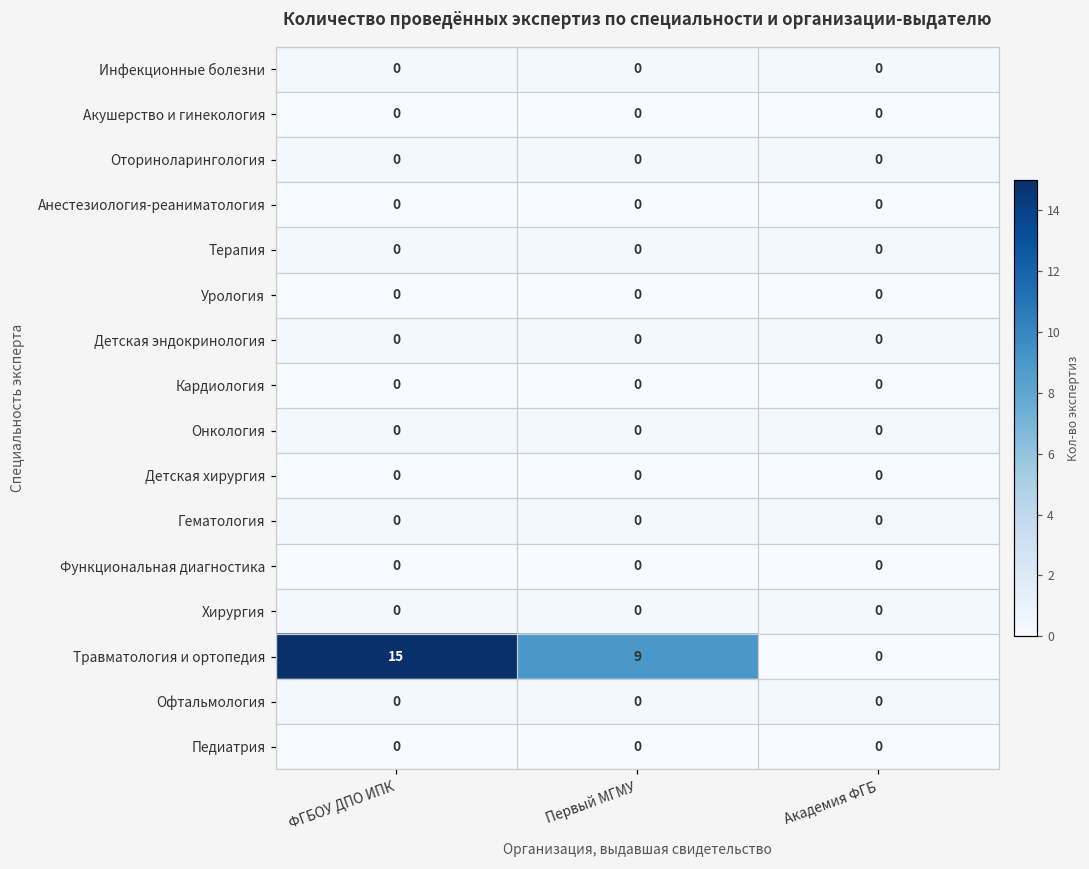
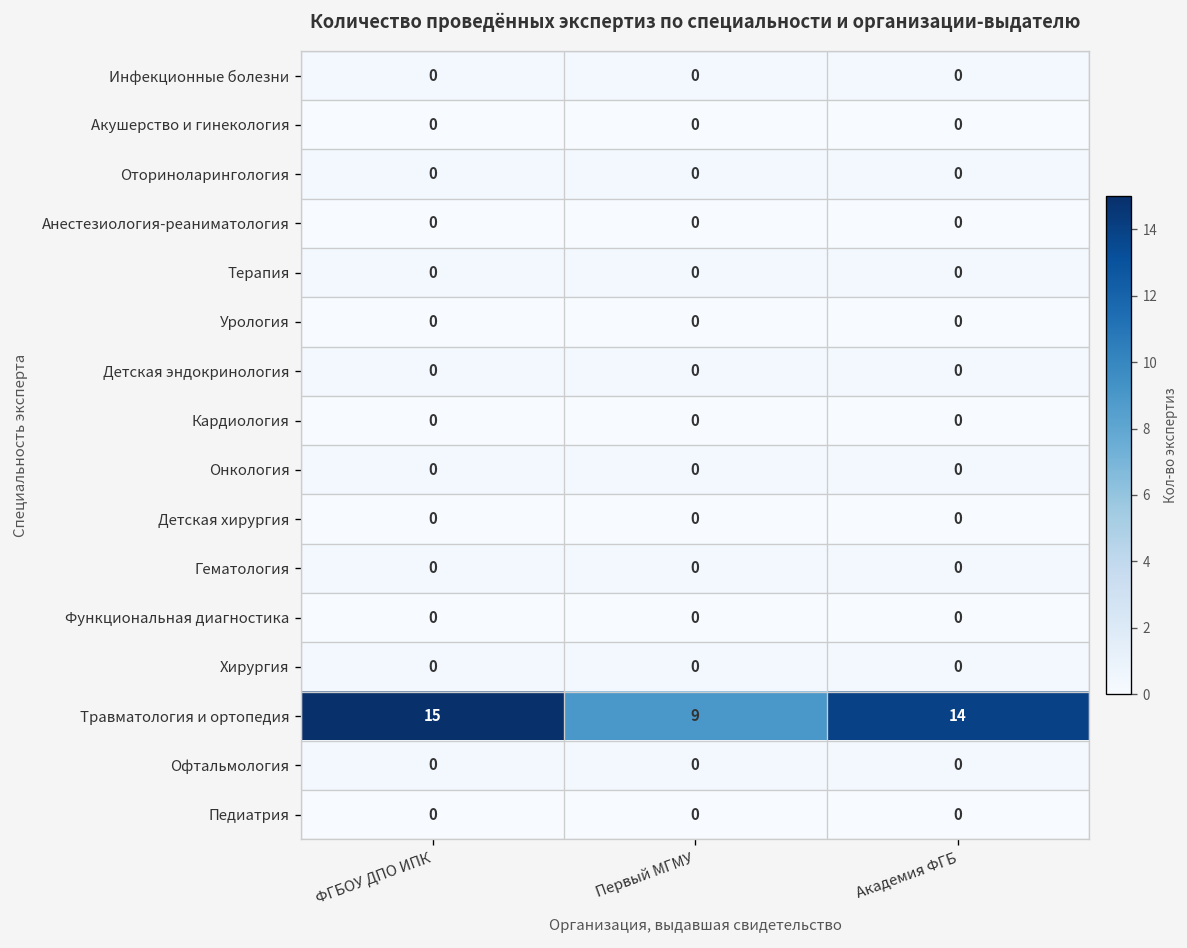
Травматология и ортопедия, Академия ФГБ: 0 -> 14
